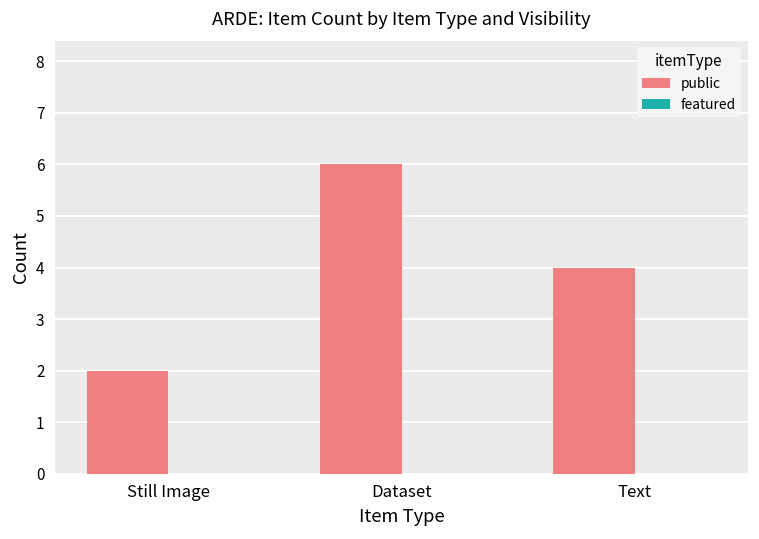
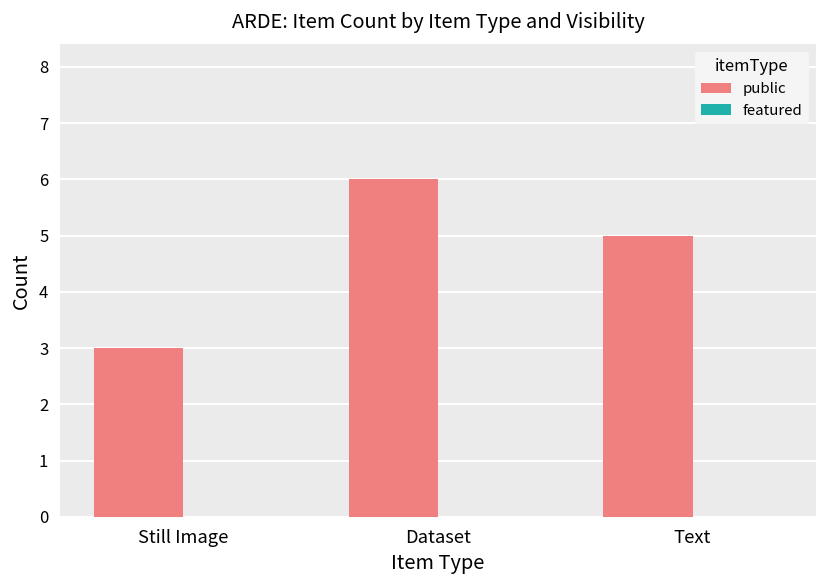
public, Still Image: 2 -> 3
public, Text: 4 -> 5
